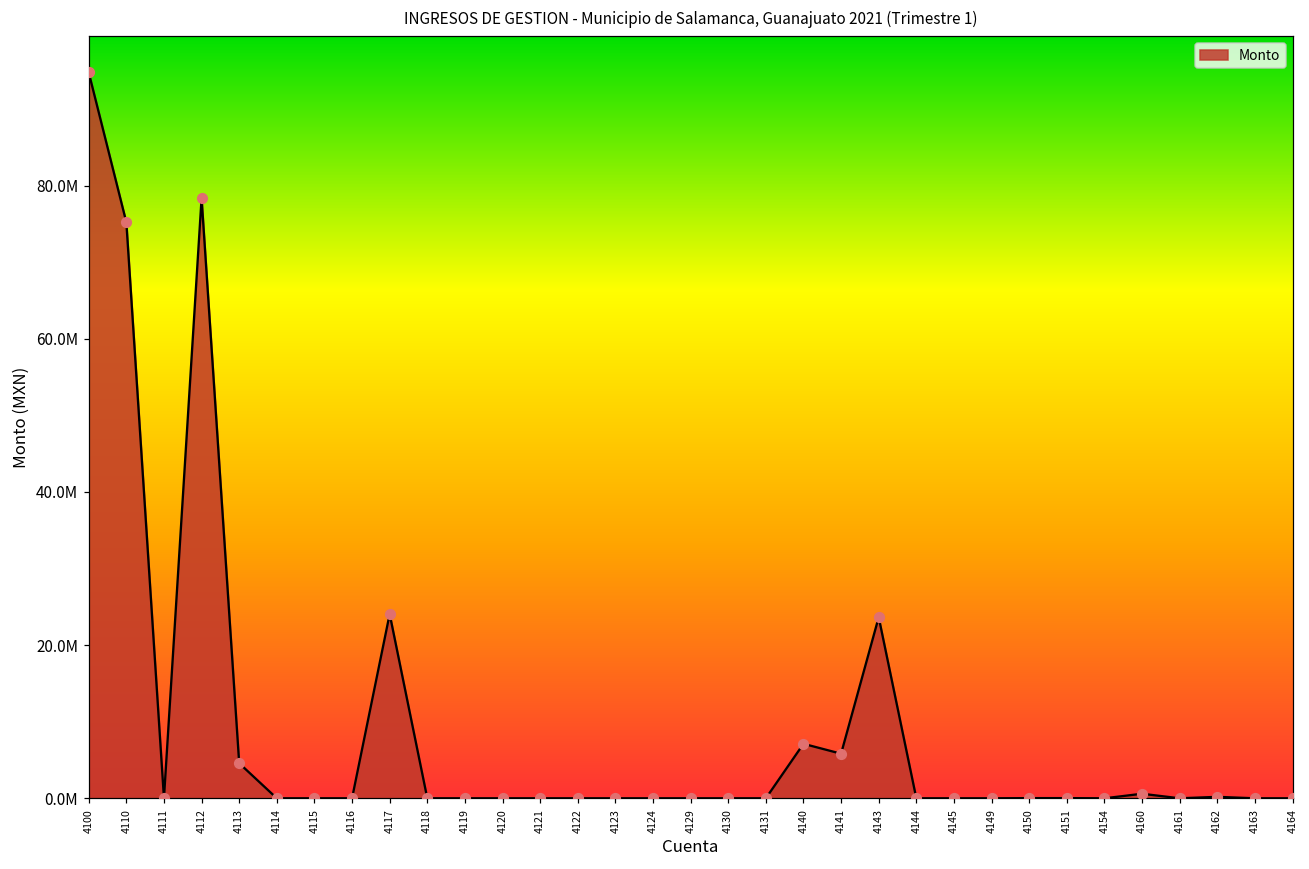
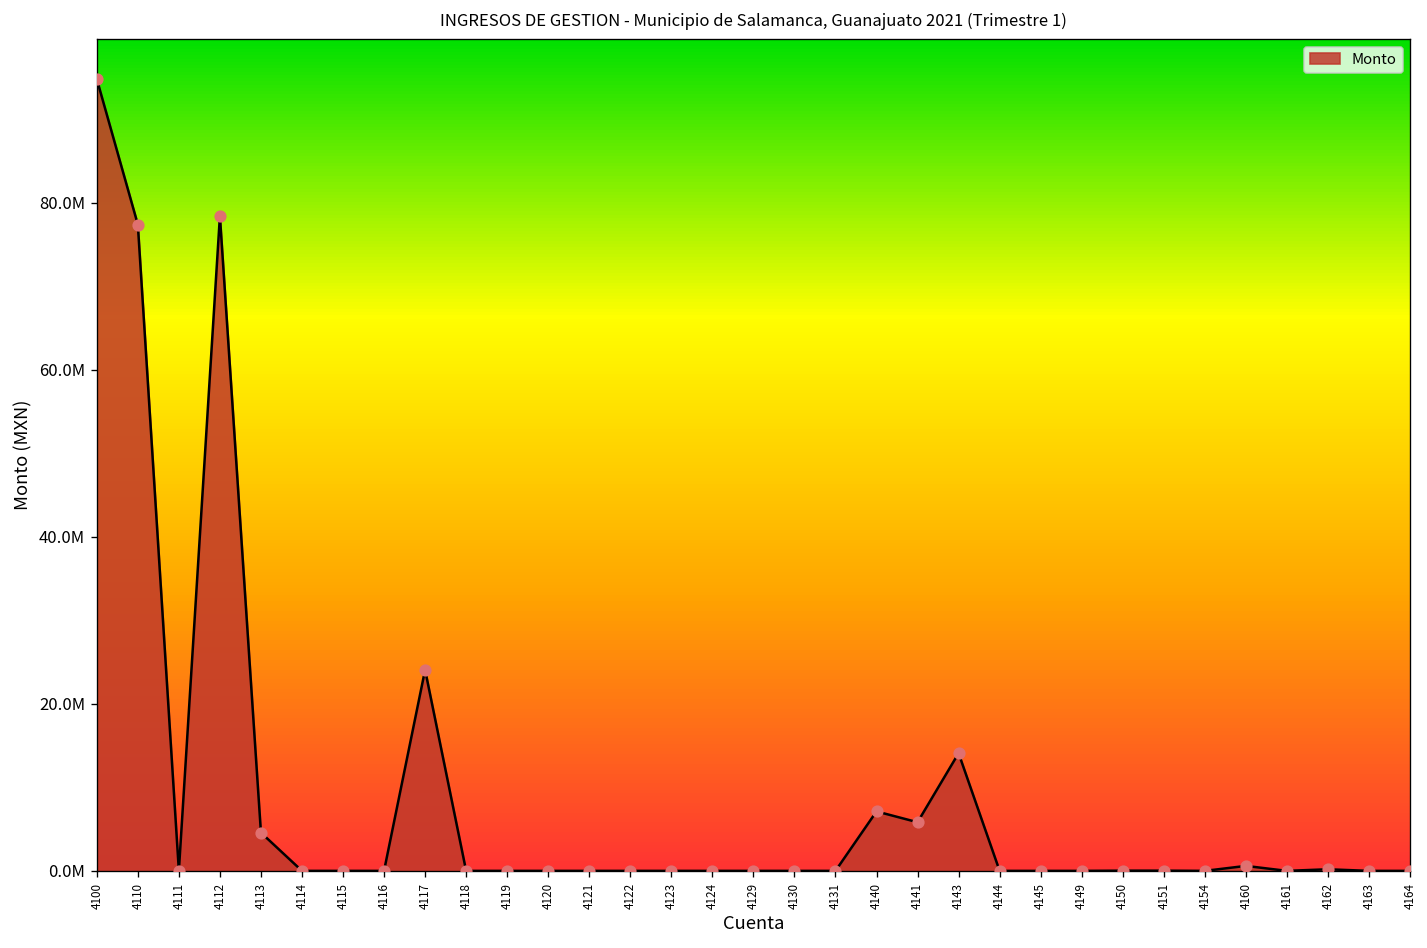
4110: 75000000 -> 77000000
4143: 24000000 -> 14000000
